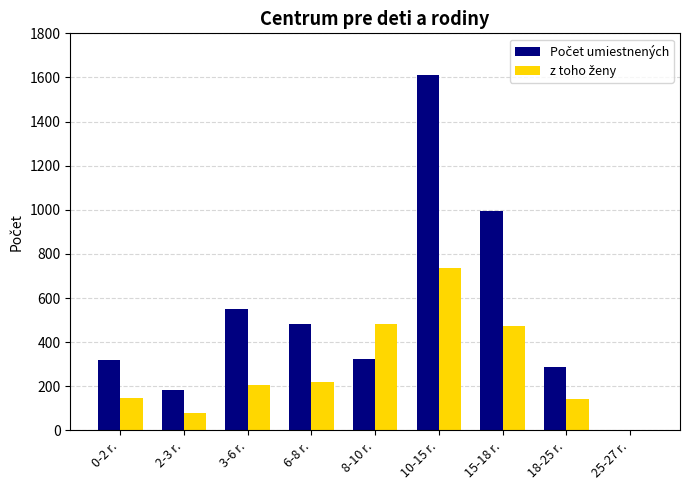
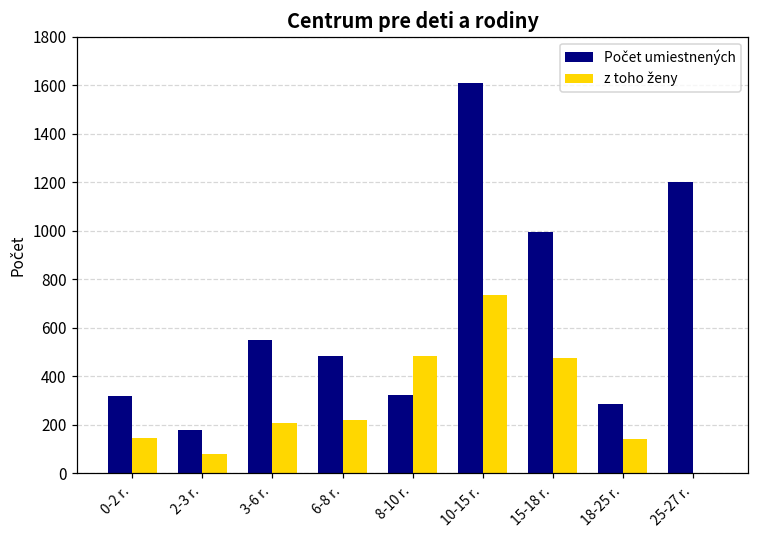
Počet umiestnených, 25-27 r.: 0 -> 1200
